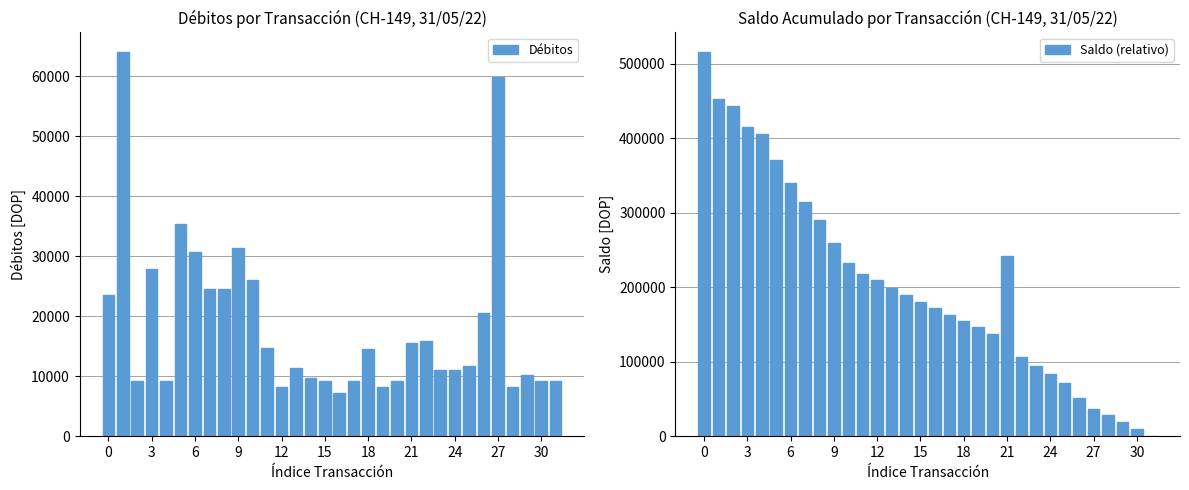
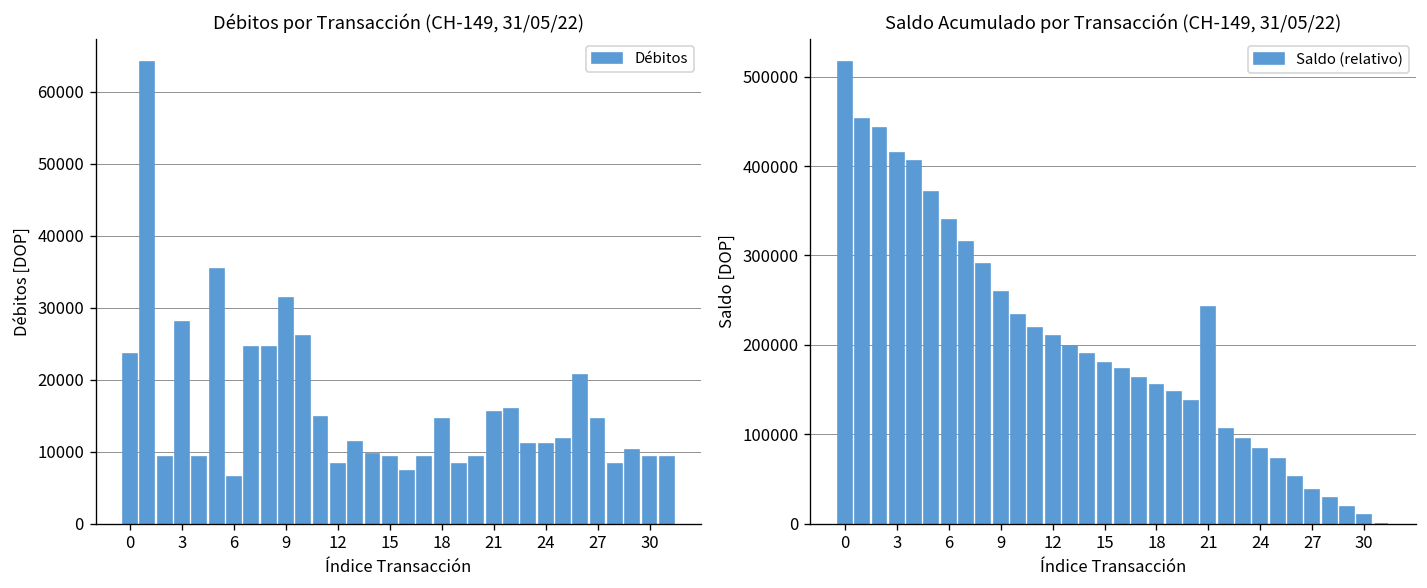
Débitos por Transacción (CH-149, 31/05/22), 6: 31000 -> 6000
Débitos por Transacción (CH-149, 31/05/22), 27: 60000 -> 15000
